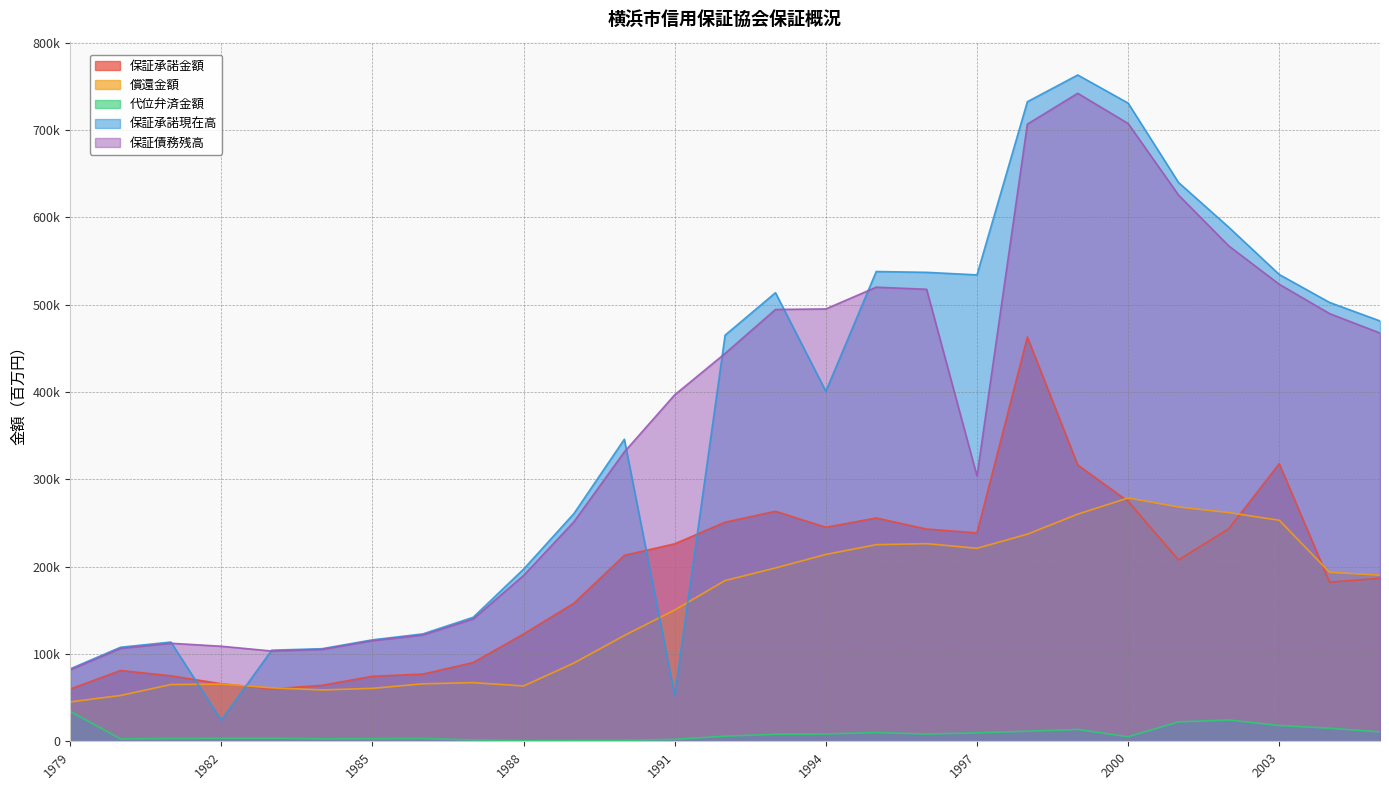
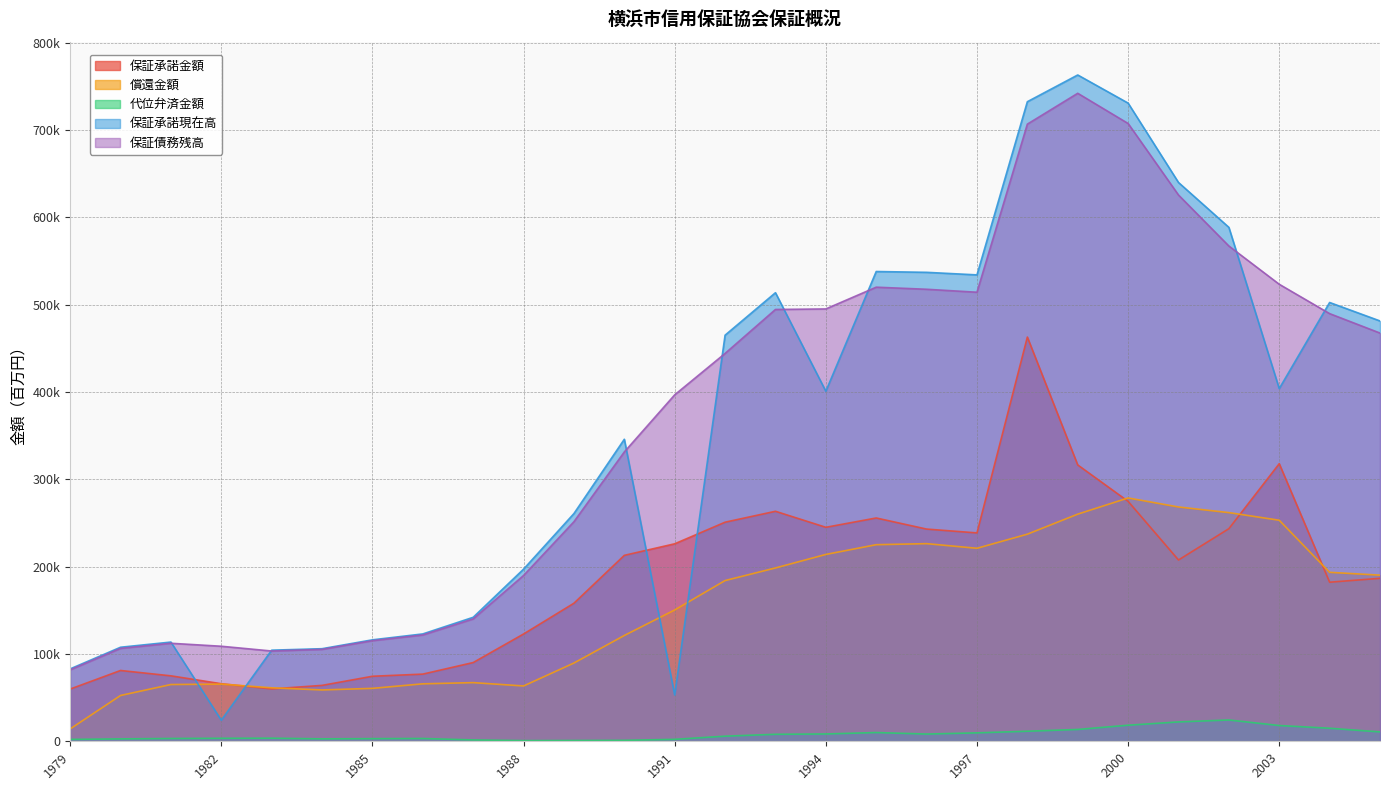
償還金額, 1979: 50000 -> 10000
代位弁済金額, 1979: 30000 -> 0
保証債務残高, 1997: 300000 -> 510000
代位弁済金額, 2000: 10000 -> 20000
保証承諾現在高, 2003: 530000 -> 400000
